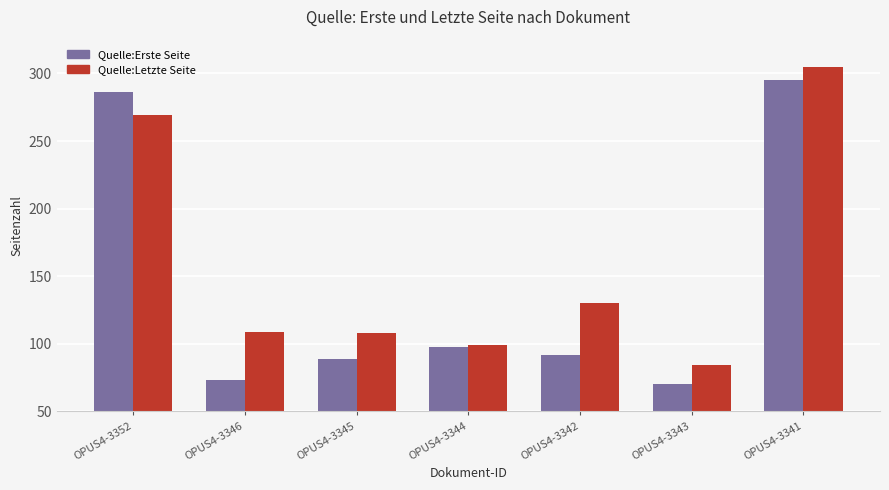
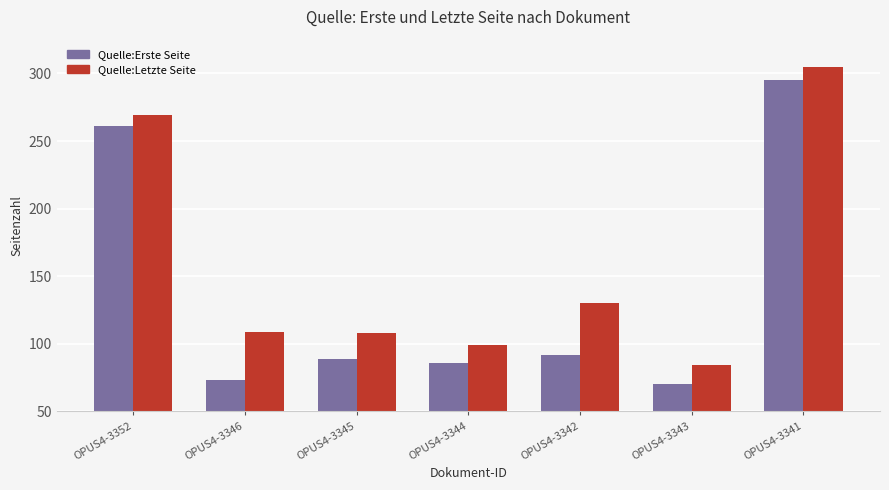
Quelle:Erste Seite, OPUS4-3352: 286 -> 261
Quelle:Erste Seite, OPUS4-3344: 98 -> 86
